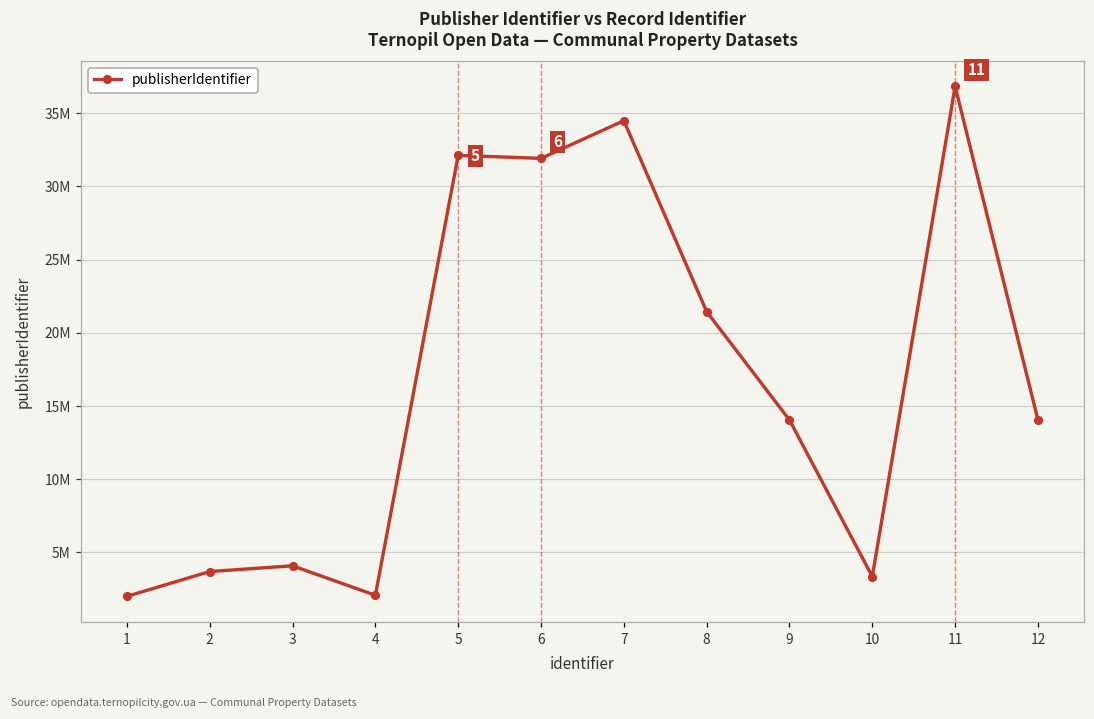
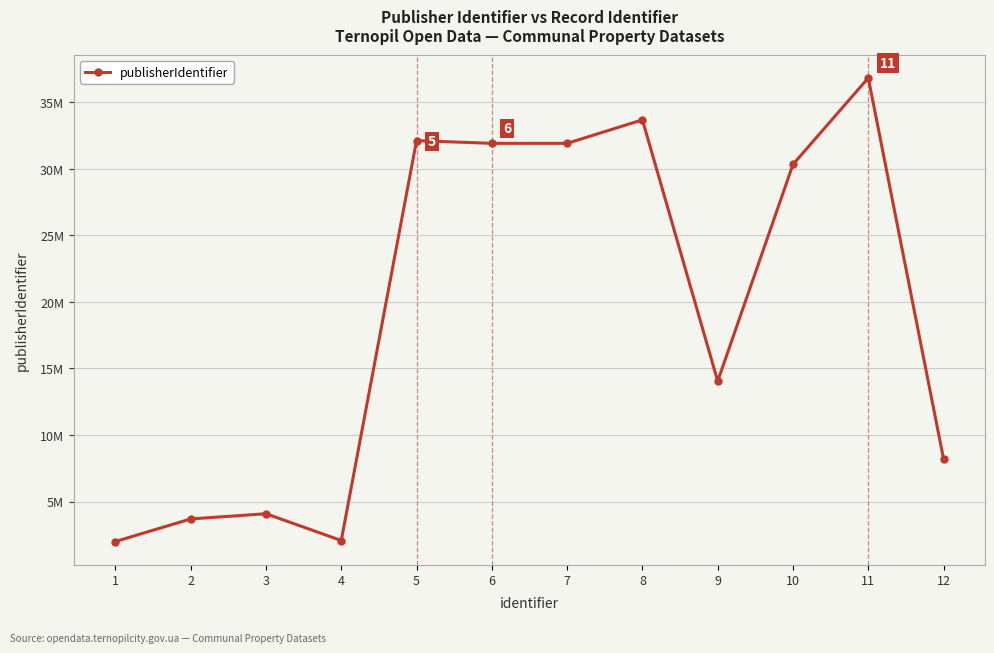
7: 34500000 -> 31900000
8: 21400000 -> 33700000
10: 3400000 -> 30300000
12: 14100000 -> 8200000
